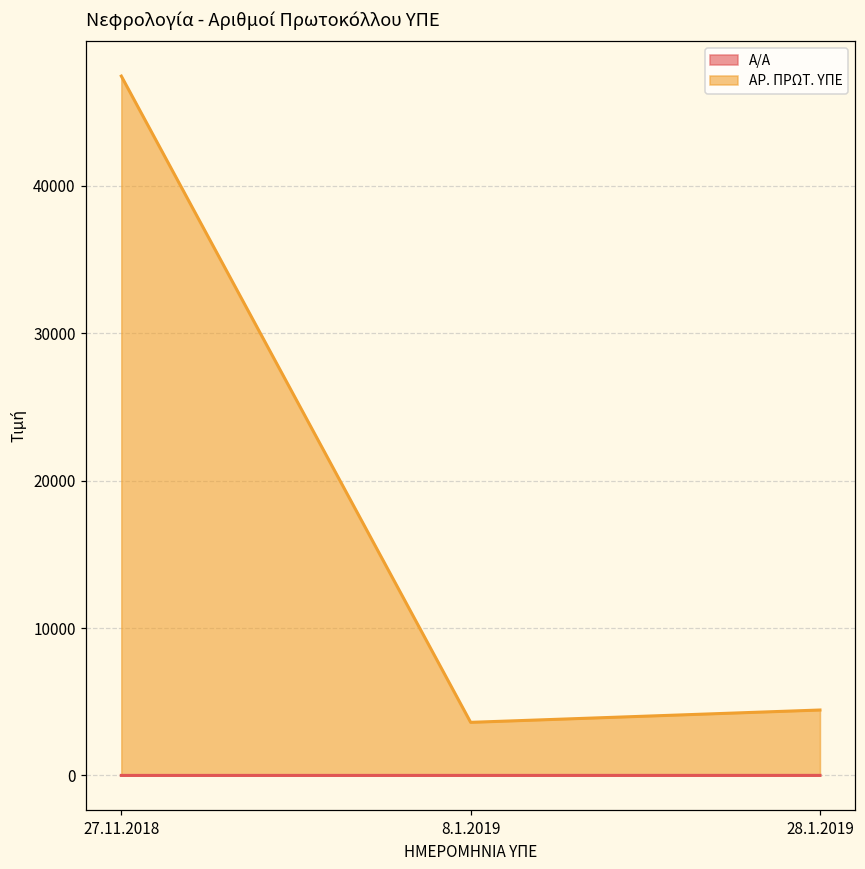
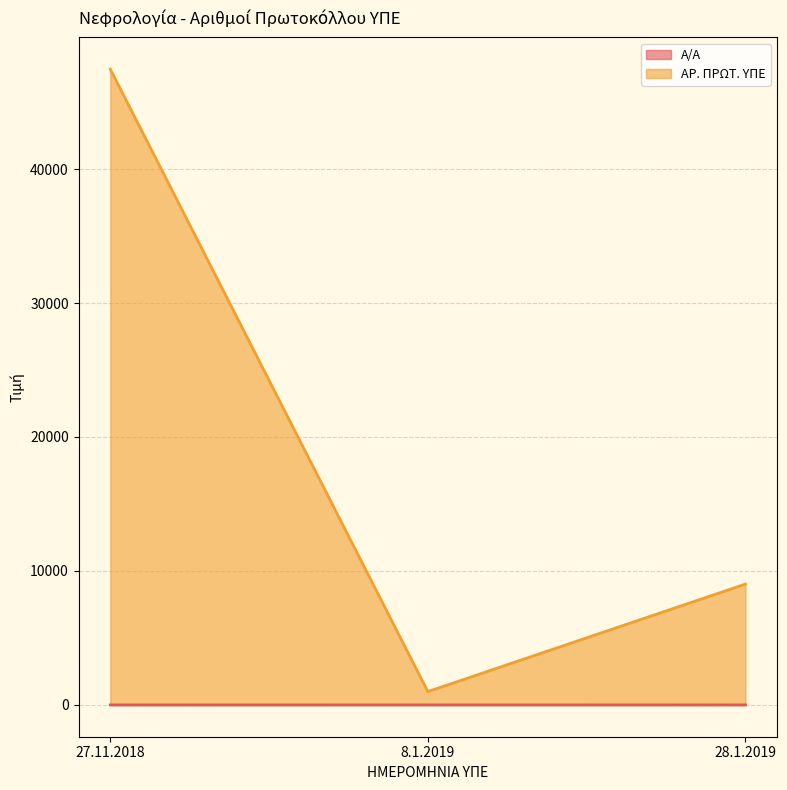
ΑΡ. ΠΡΩΤ. ΥΠΕ, 8.1.2019: 3600 -> 1000
ΑΡ. ΠΡΩΤ. ΥΠΕ, 28.1.2019: 4400 -> 9000
